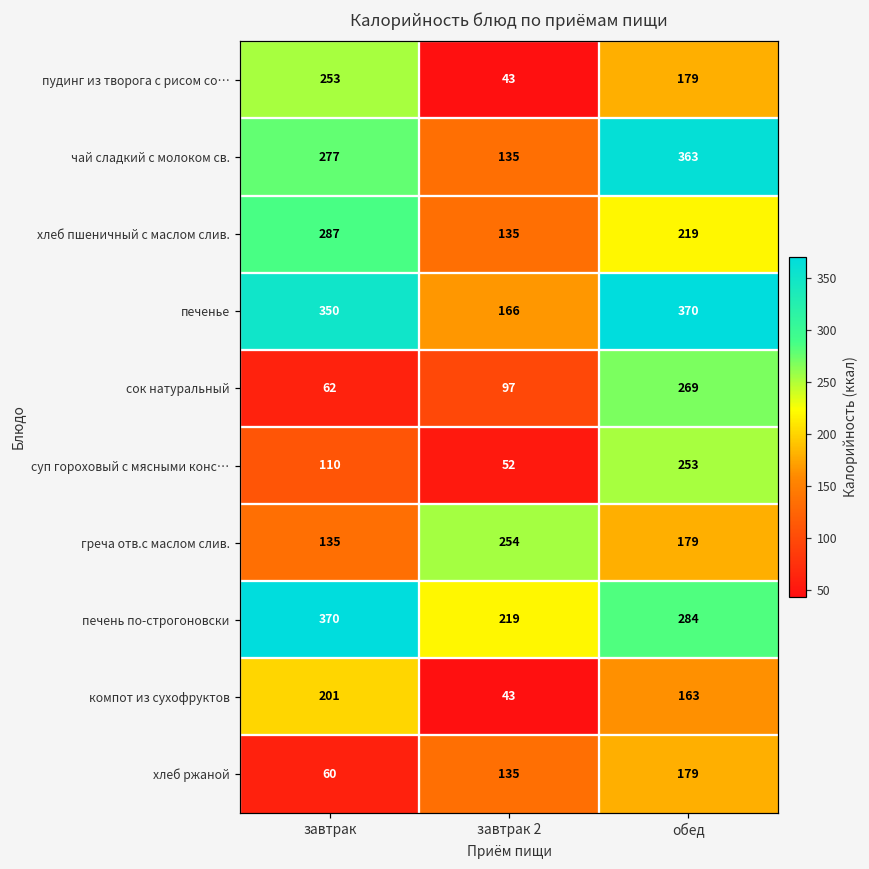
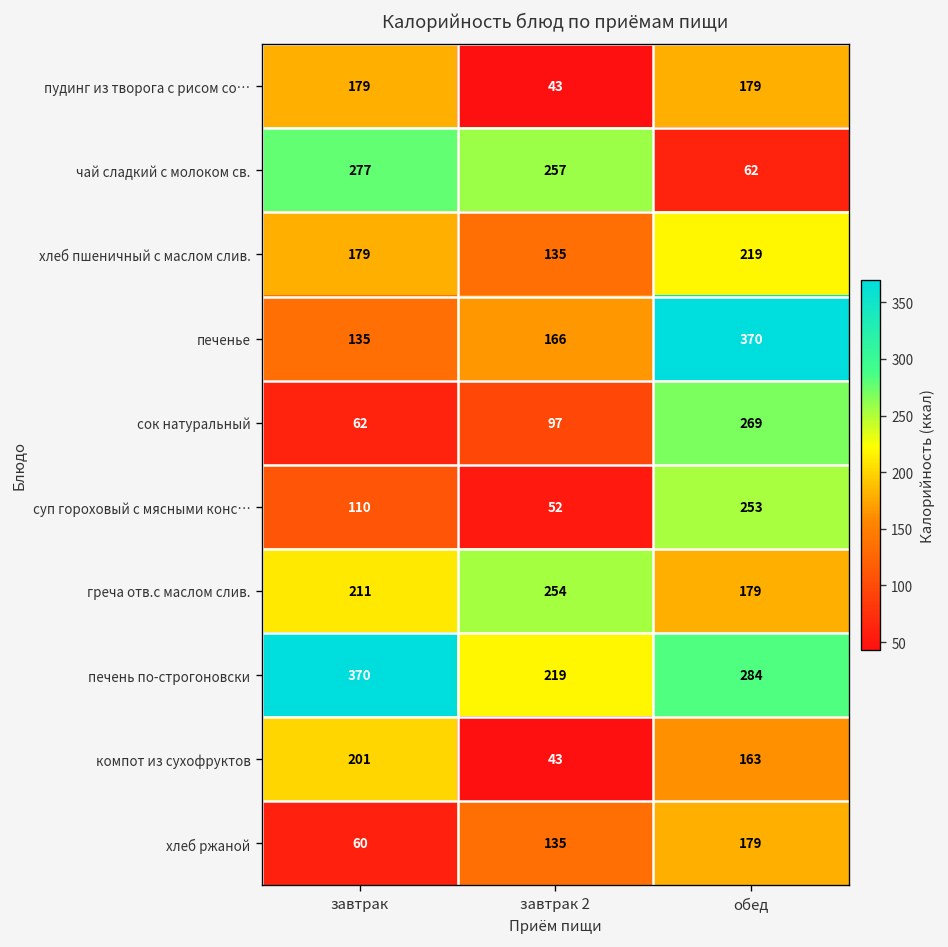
пудинг из творога с рисом со…, завтрак: 253 -> 179
чай сладкий с молоком св., завтрак 2: 135 -> 257
чай сладкий с молоком св., обед: 363 -> 62
хлеб пшеничный с маслом слив., завтрак: 287 -> 179
печенье, завтрак: 350 -> 135
греча отв.с маслом слив., завтрак: 135 -> 211
